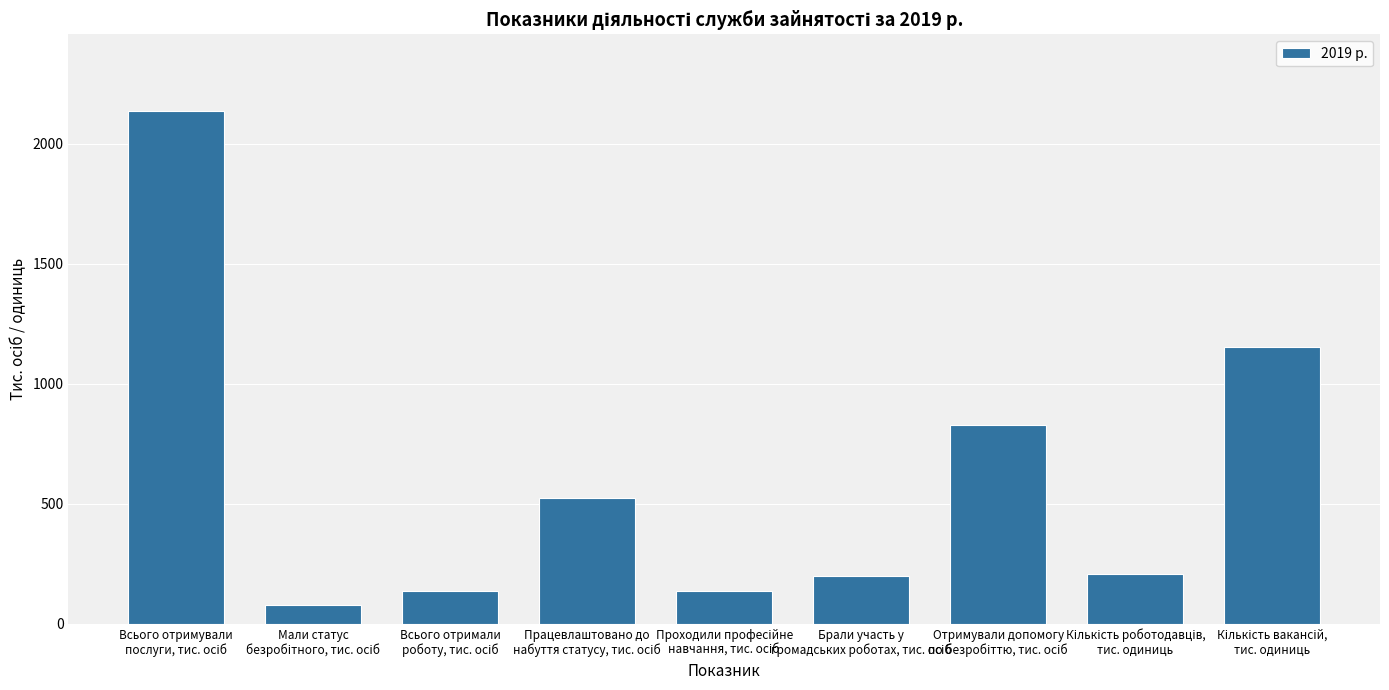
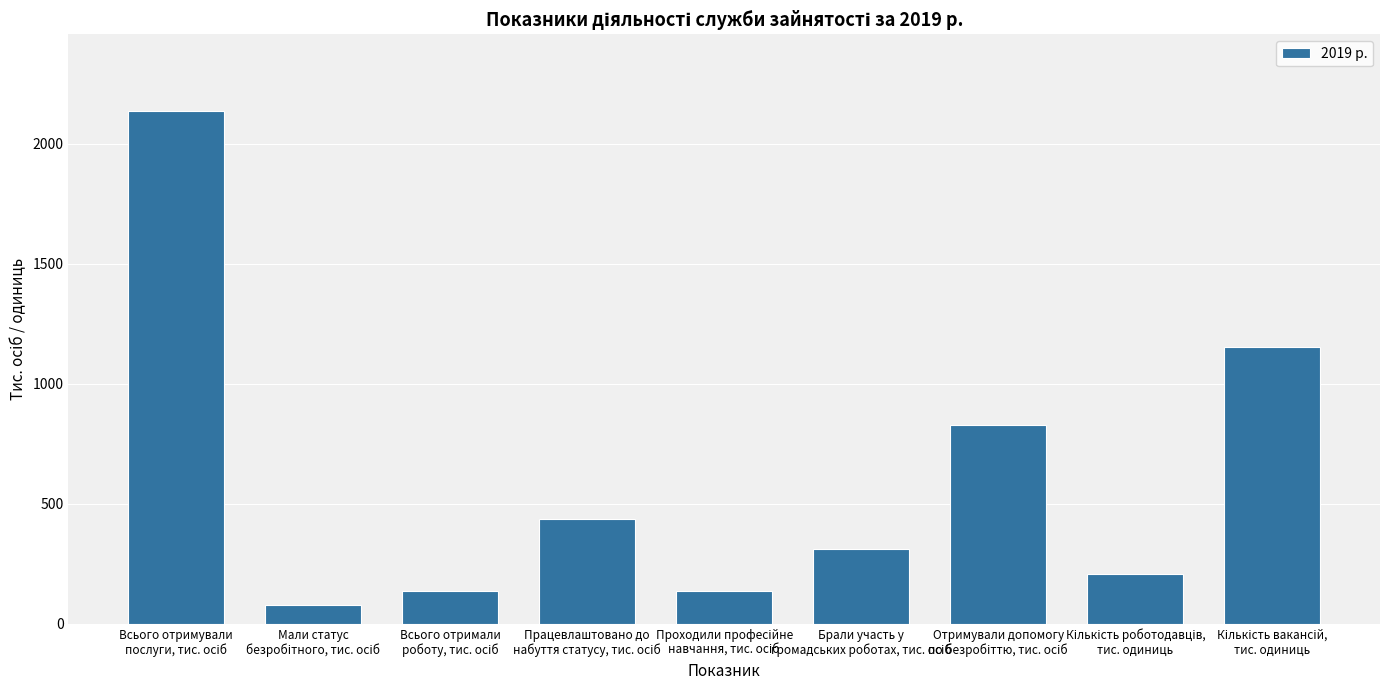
Працевлаштовано до набуття статусу, тис. осіб: 530 -> 440
Брали участь у громадських роботах, тис. осіб: 200 -> 310
